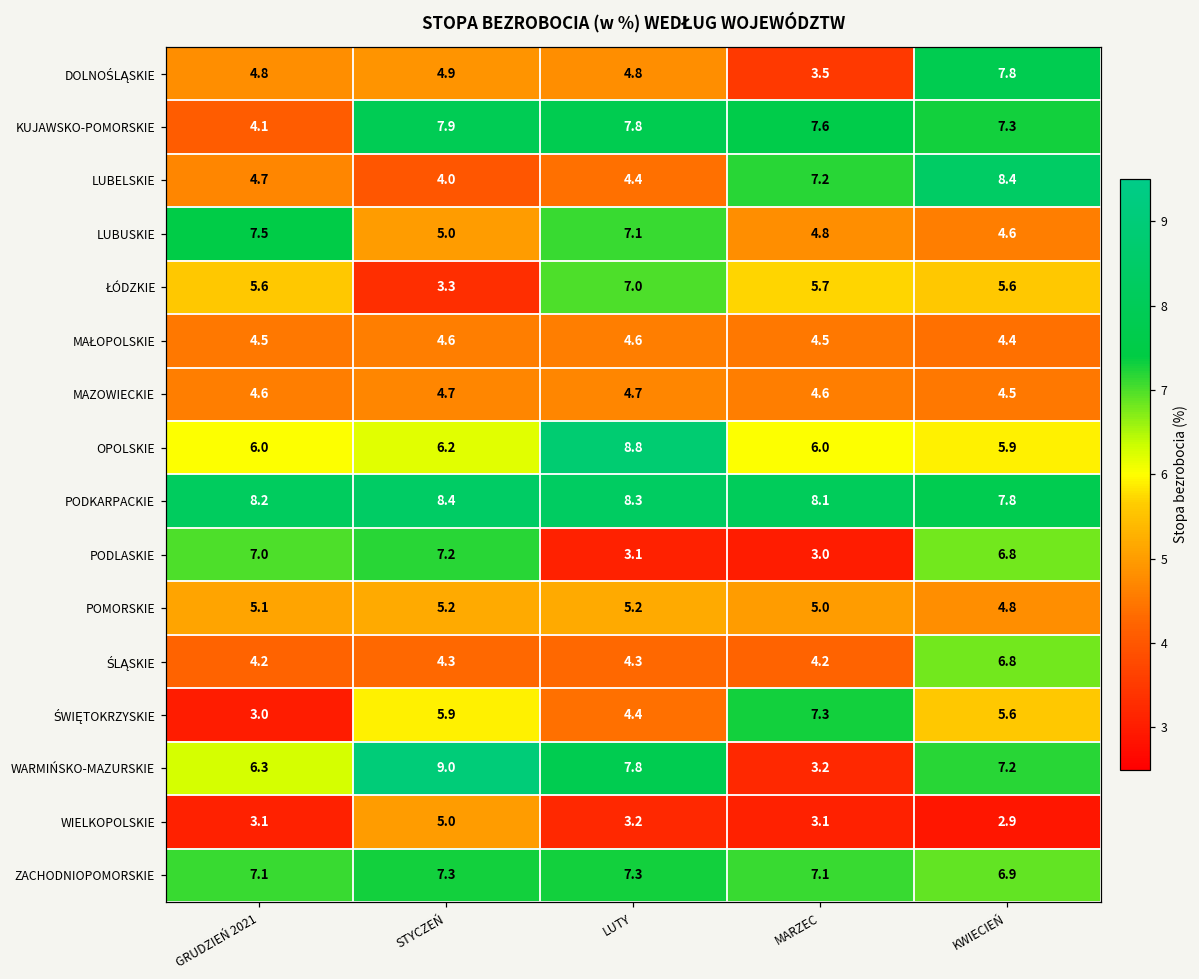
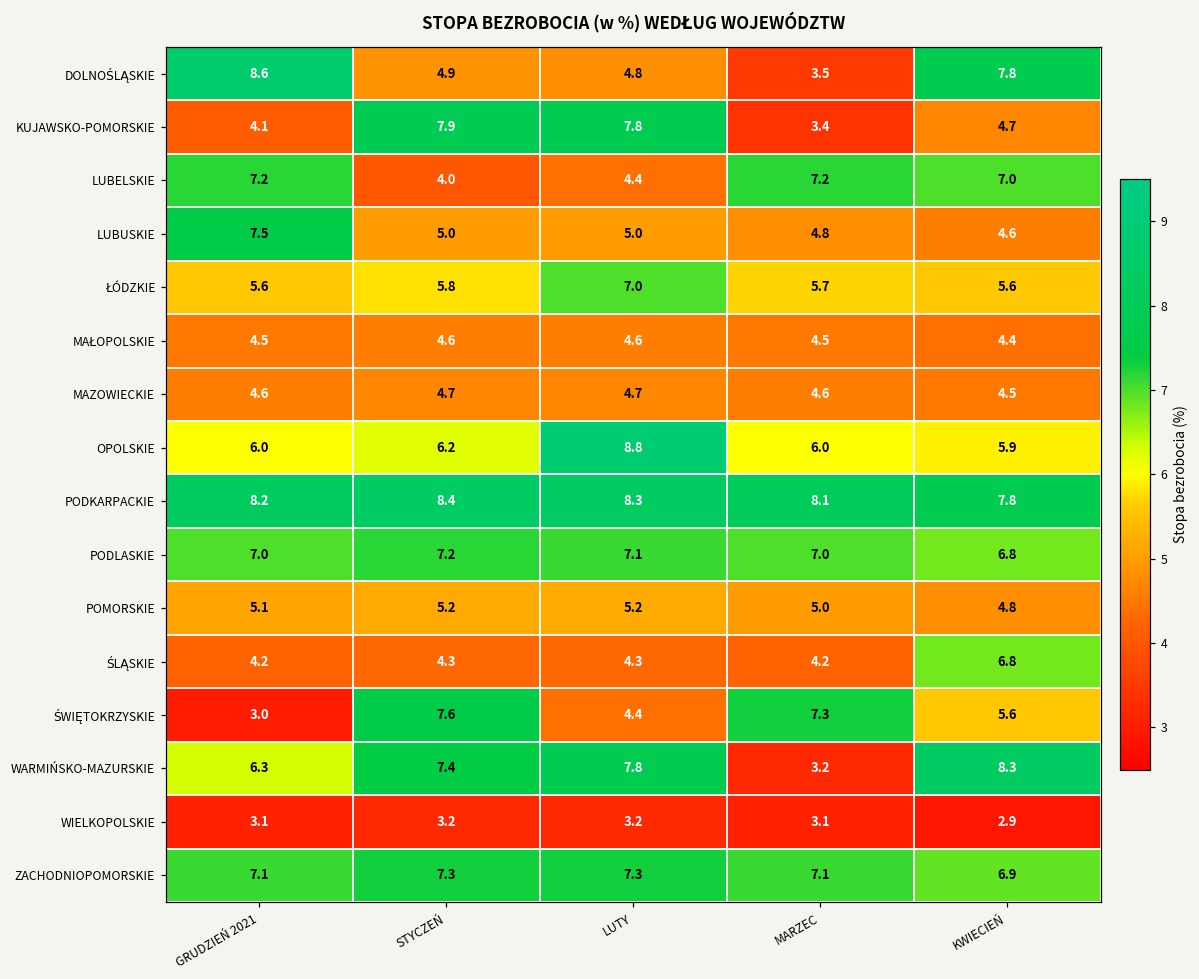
DOLNOŚLĄSKIE, GRUDZIEŃ 2021: 4.8 -> 8.6
KUJAWSKO-POMORSKIE, MARZEC: 7.6 -> 3.4
KUJAWSKO-POMORSKIE, KWIECIEŃ: 7.3 -> 4.7
LUBELSKIE, GRUDZIEŃ 2021: 4.7 -> 7.2
LUBELSKIE, KWIECIEŃ: 8.4 -> 7.0
LUBUSKIE, LUTY: 7.1 -> 5.0
ŁÓDZKIE, STYCZEŃ: 3.3 -> 5.8
PODLASKIE, LUTY: 3.1 -> 7.1
PODLASKIE, MARZEC: 3.0 -> 7.0
ŚWIĘTOKRZYSKIE, STYCZEŃ: 5.9 -> 7.6
WARMIŃSKO-MAZURSKIE, STYCZEŃ: 9.0 -> 7.4
WARMIŃSKO-MAZURSKIE, KWIECIEŃ: 7.2 -> 8.3
WIELKOPOLSKIE, STYCZEŃ: 5.0 -> 3.2
